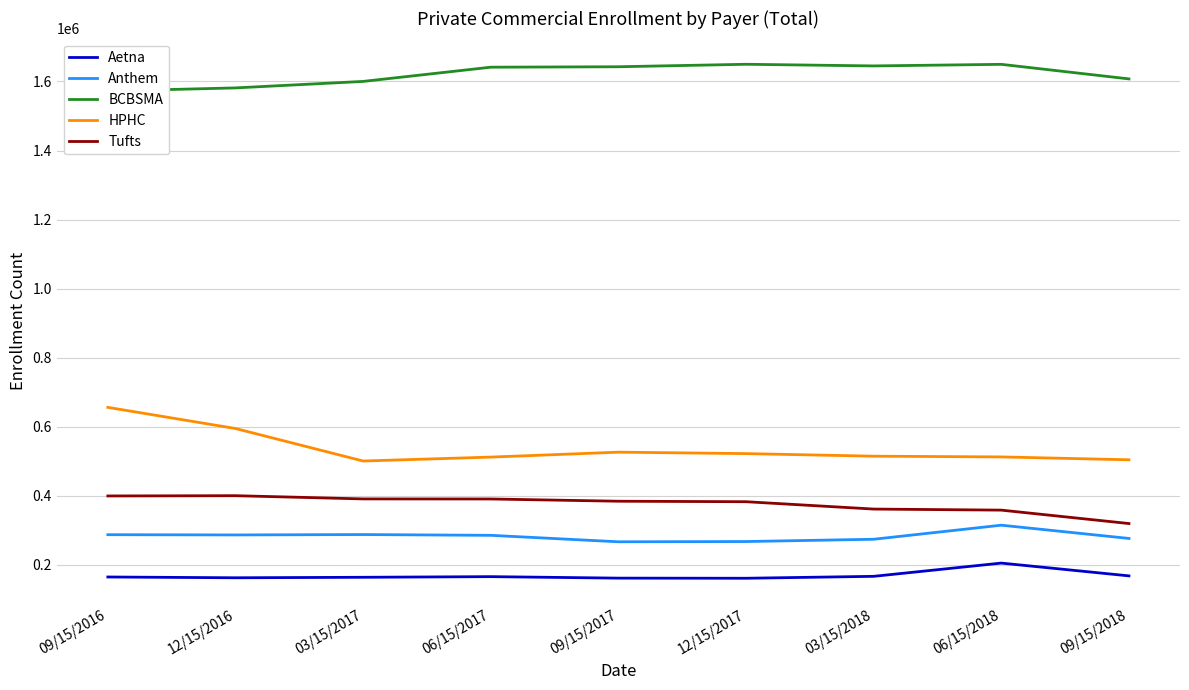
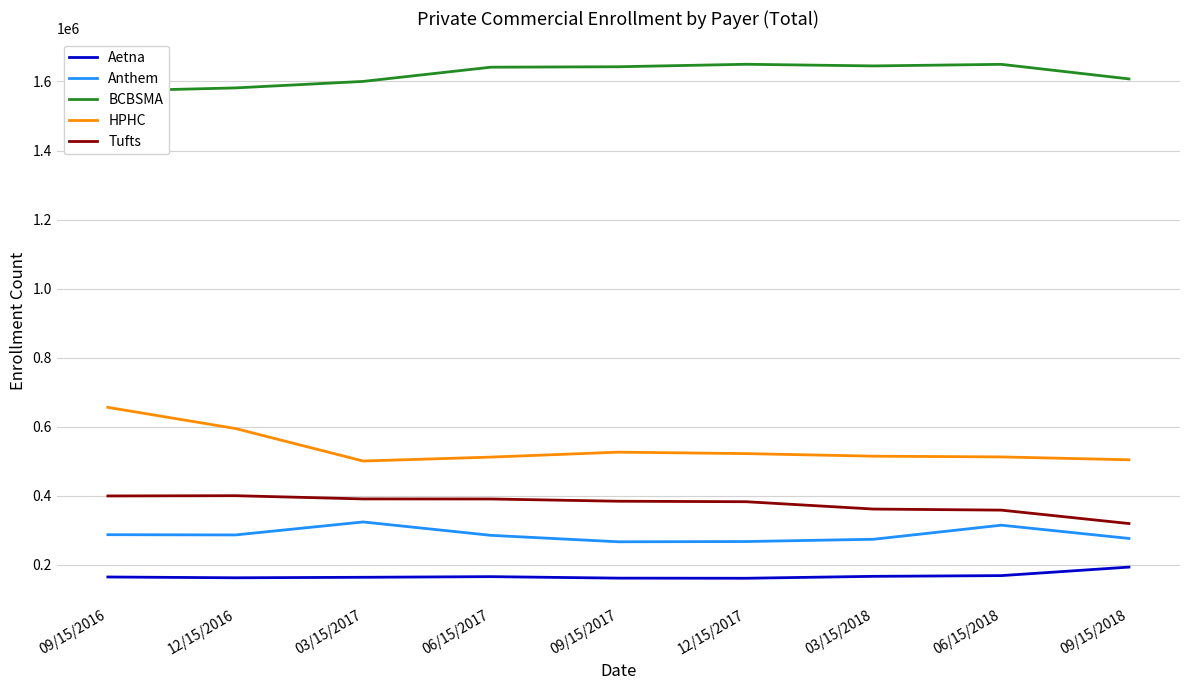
Anthem, 03/15/2017: 290000 -> 320000
Aetna, 06/15/2018: 210000 -> 170000
Aetna, 09/15/2018: 170000 -> 190000
